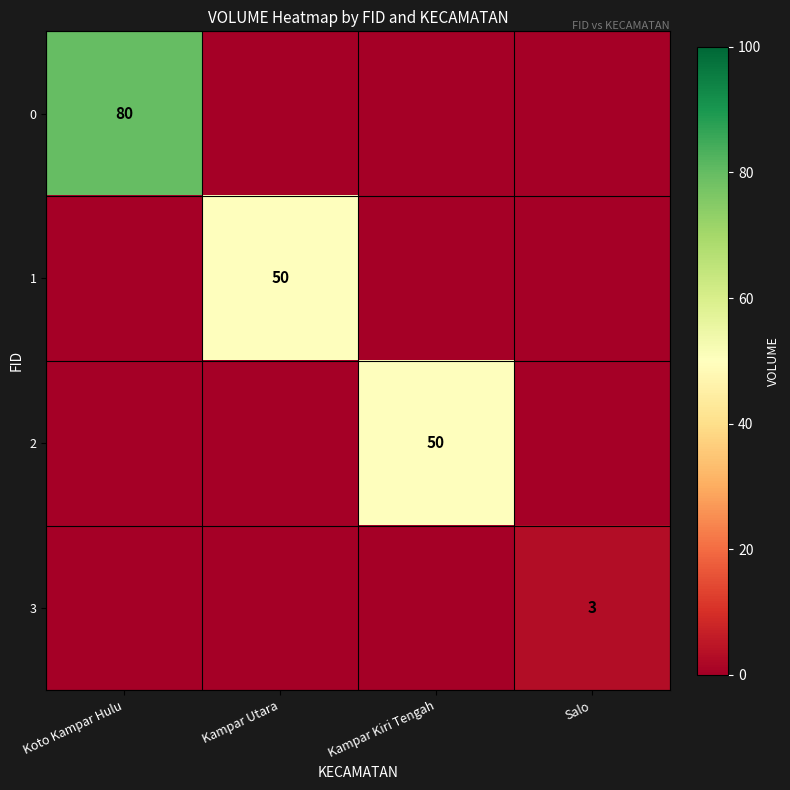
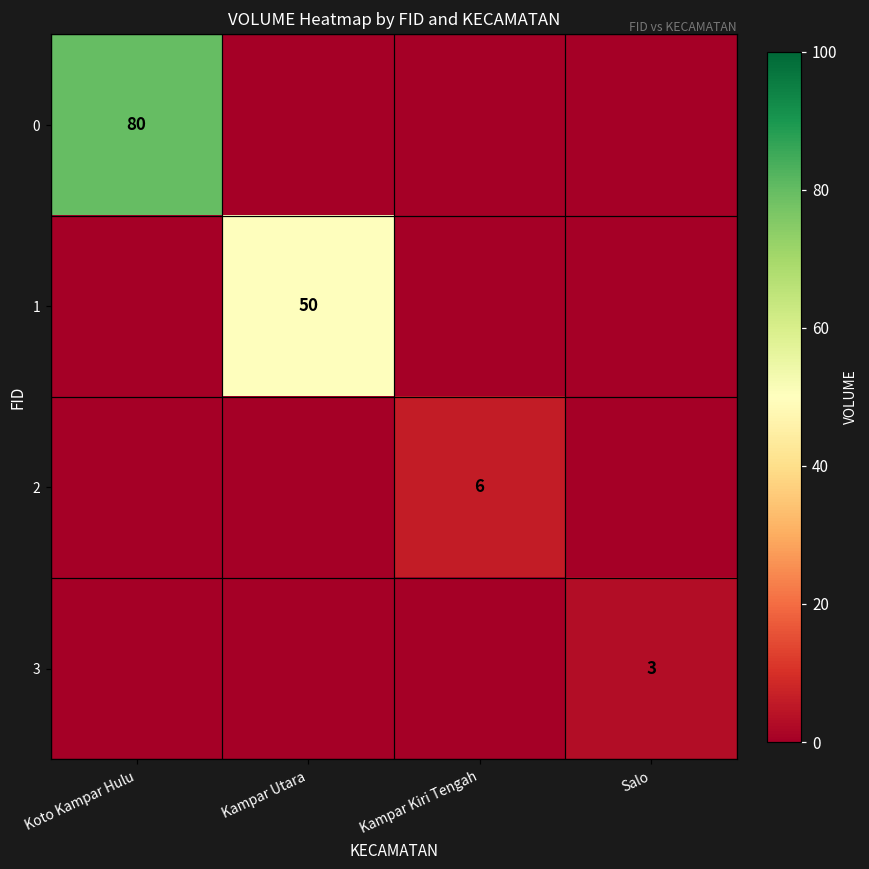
2, Kampar Kiri Tengah: 50 -> 6
